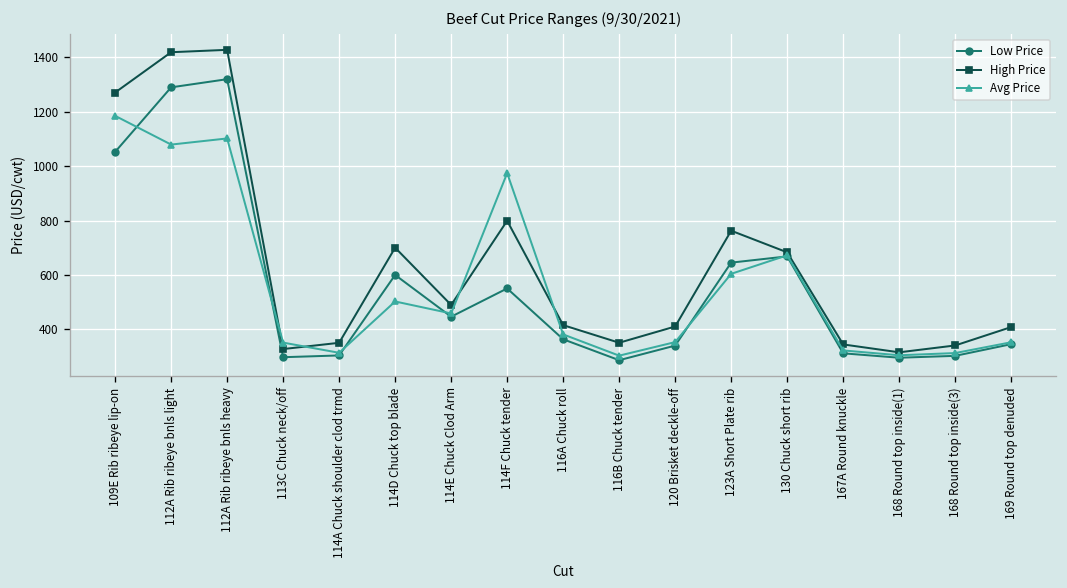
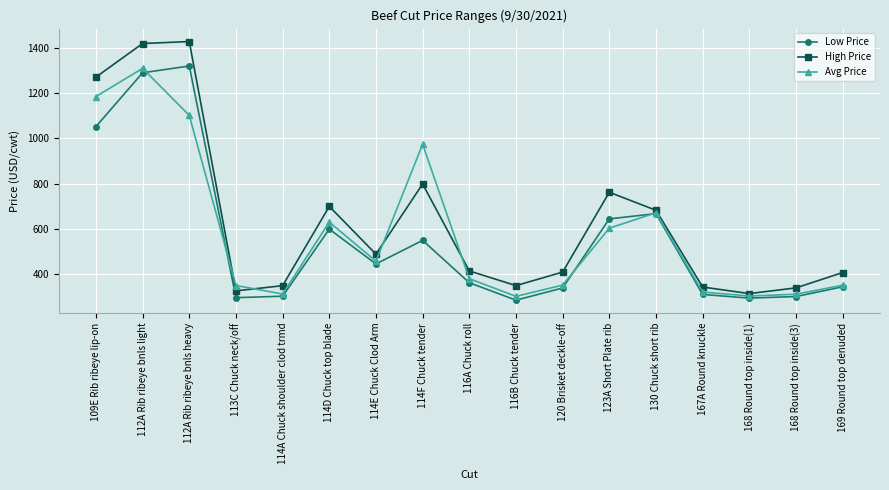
Avg Price, 112A Rib ribeye bnls light: 1080 -> 1310
Avg Price, 114D Chuck top blade: 500 -> 630
